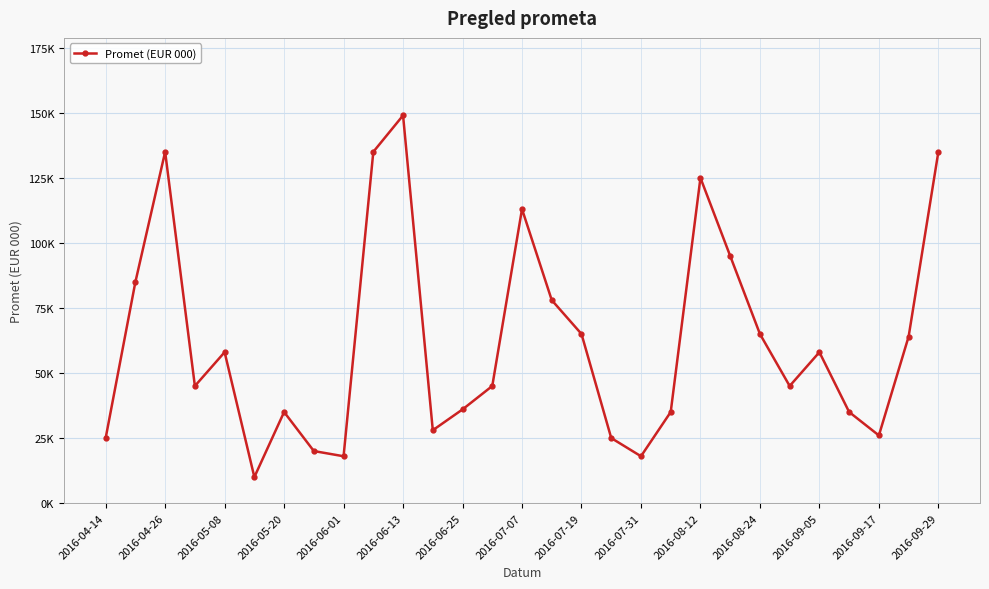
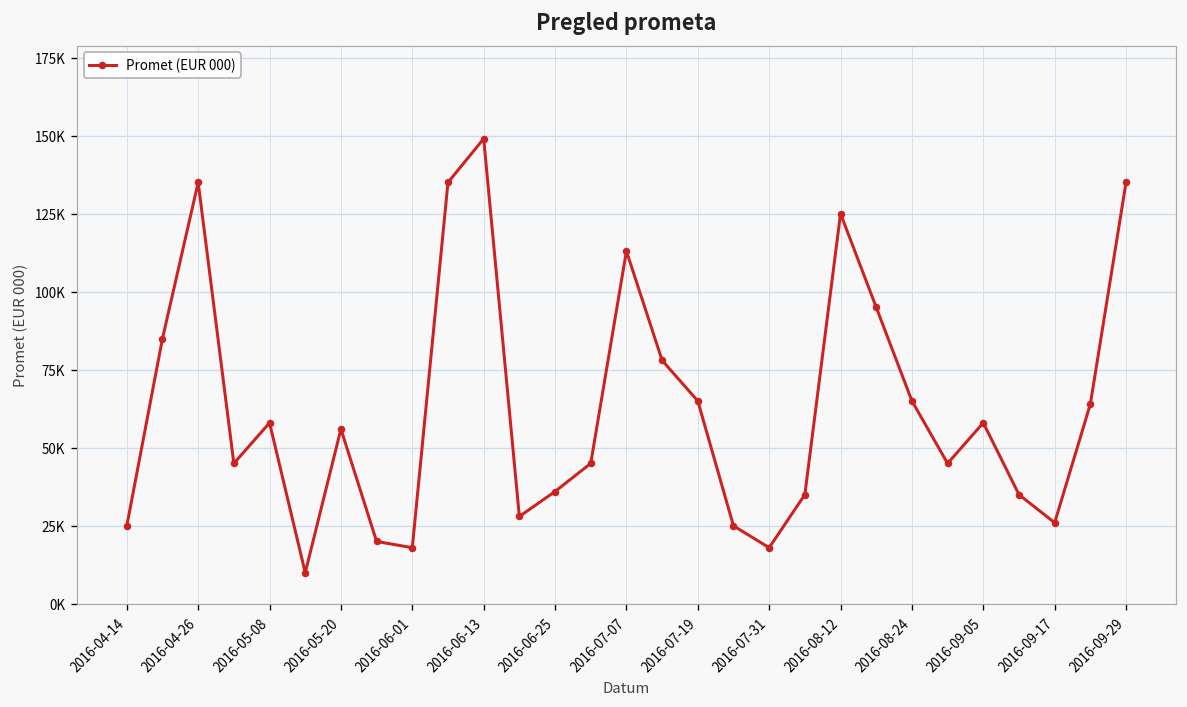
2016-05-20: 35000 -> 56000
